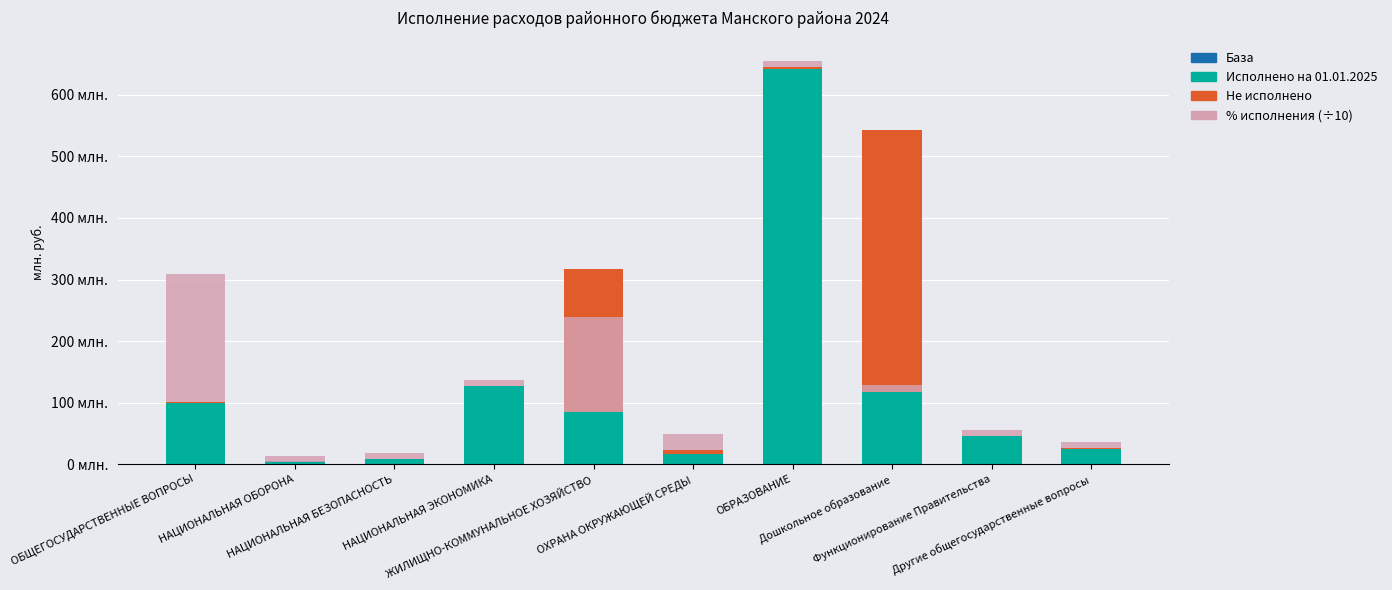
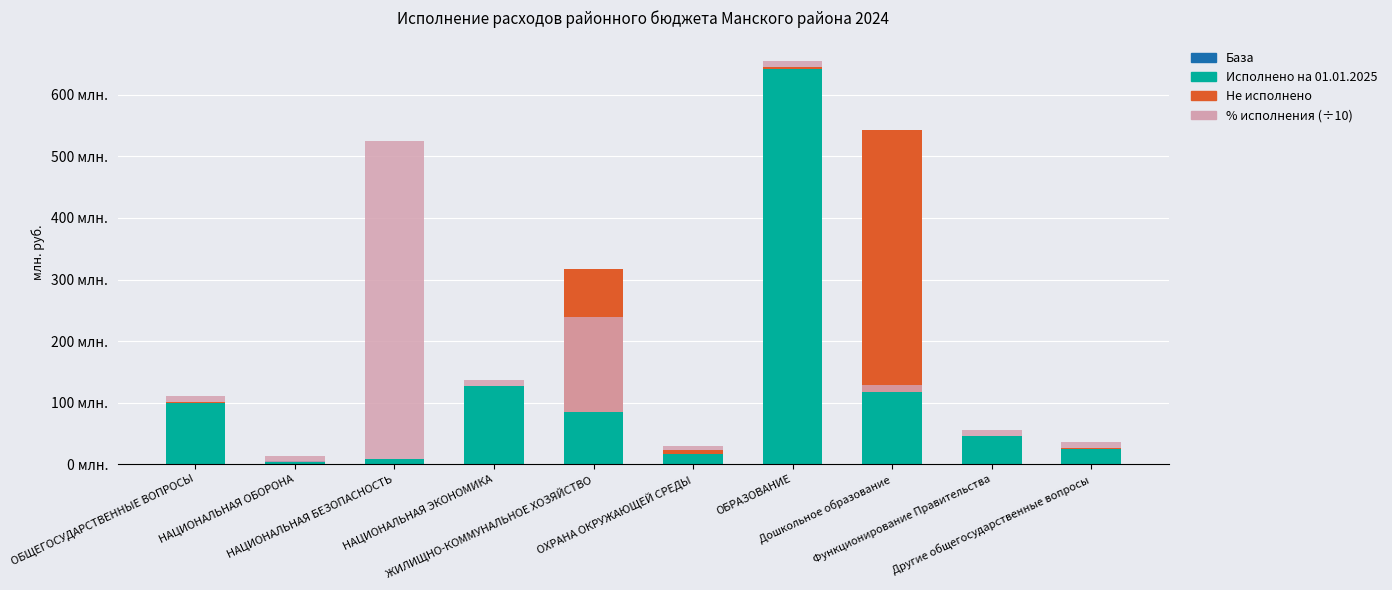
% исполнения (÷10), ОБЩЕГОСУДАРСТВЕННЫЕ ВОПРОСЫ: 210 млн. -> 10 млн.
% исполнения (÷10), НАЦИОНАЛЬНАЯ БЕЗОПАСНОСТЬ: 10 млн. -> 520 млн.
% исполнения (÷10), ОХРАНА ОКРУЖАЮЩЕЙ СРЕДЫ: 30 млн. -> 10 млн.
